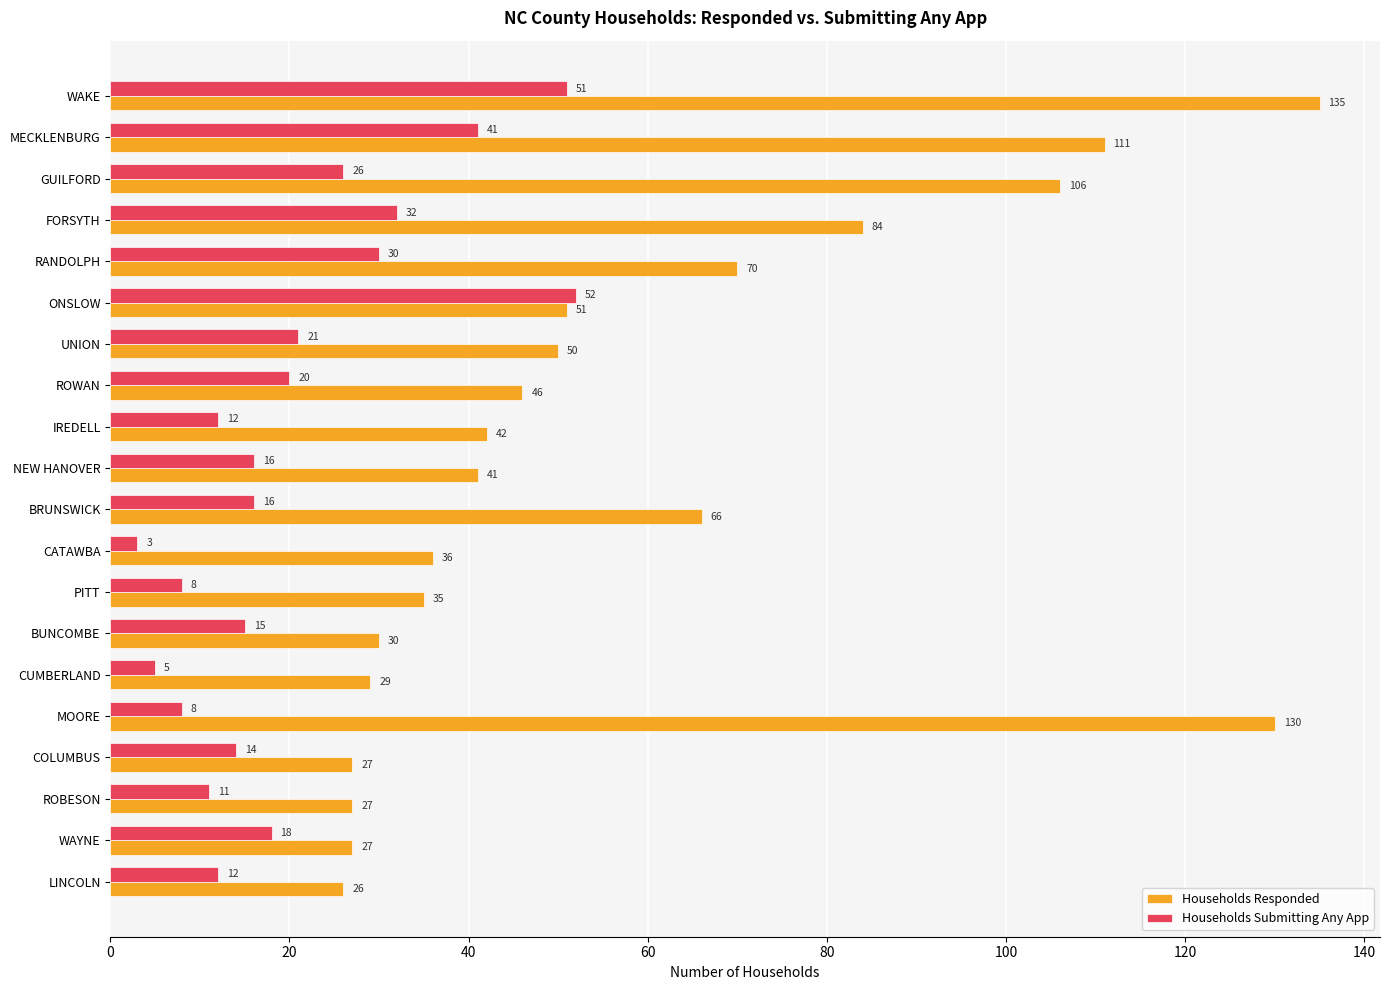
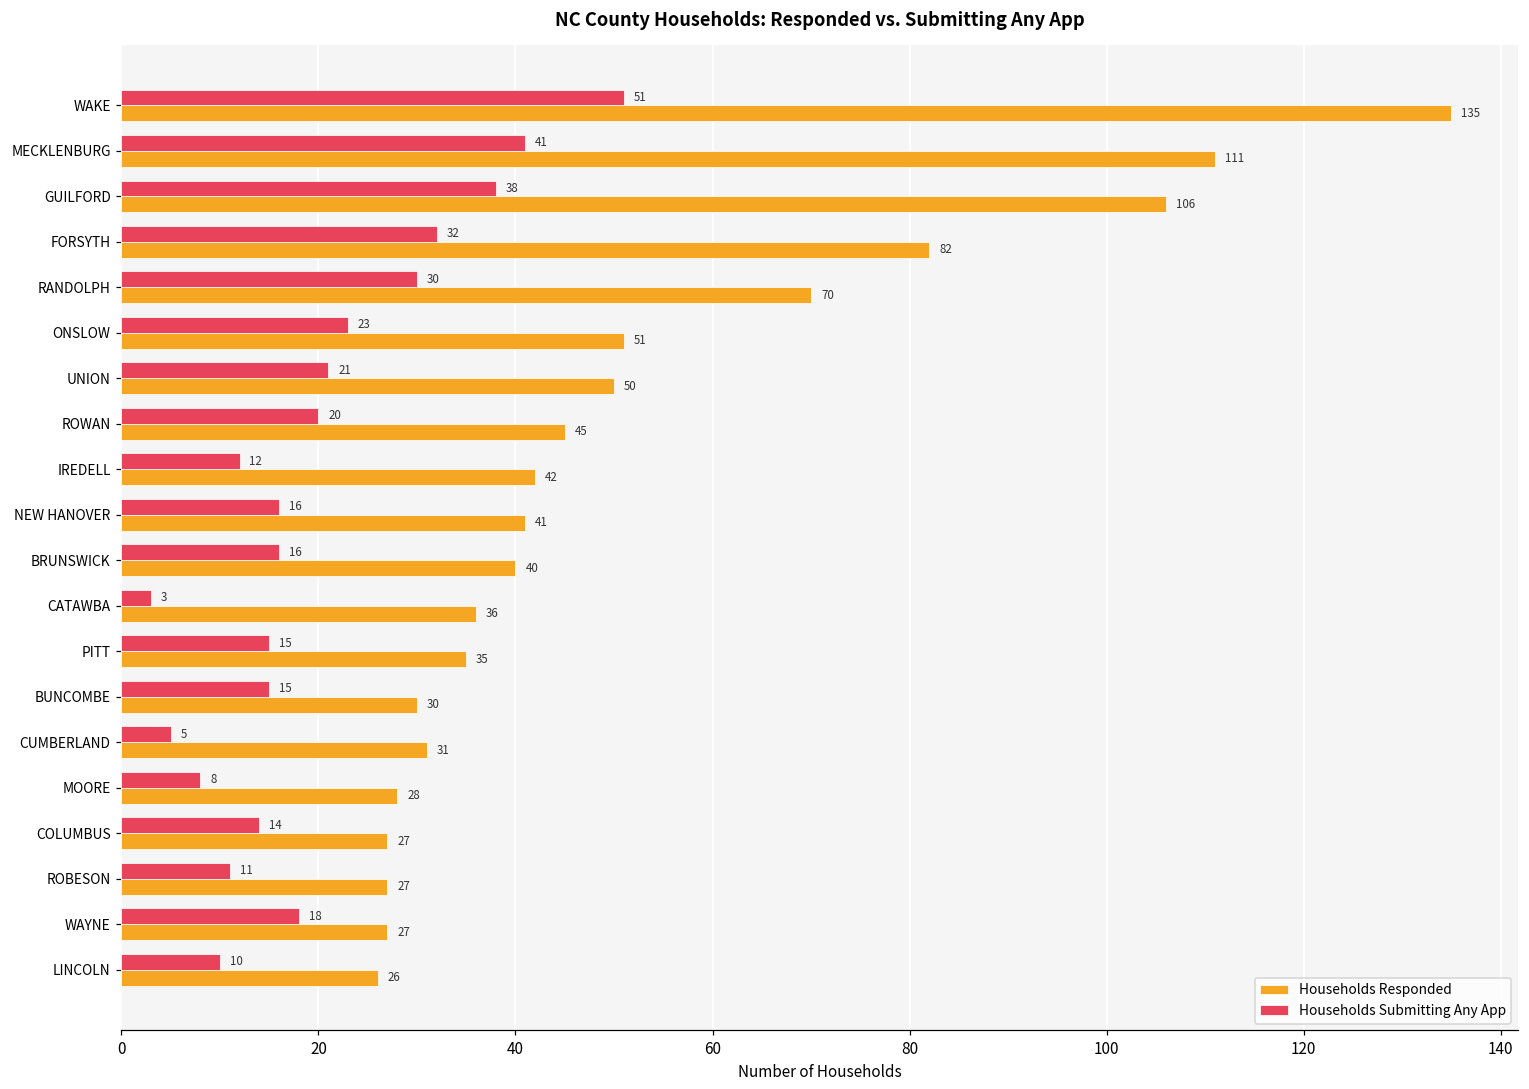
Households Submitting Any App, GUILFORD: 26 -> 38
Households Responded, FORSYTH: 84 -> 82
Households Submitting Any App, ONSLOW: 52 -> 23
Households Responded, ROWAN: 46 -> 45
Households Responded, BRUNSWICK: 66 -> 40
Households Submitting Any App, PITT: 8 -> 15
Households Responded, CUMBERLAND: 29 -> 31
Households Responded, MOORE: 130 -> 28
Households Submitting Any App, LINCOLN: 12 -> 10
